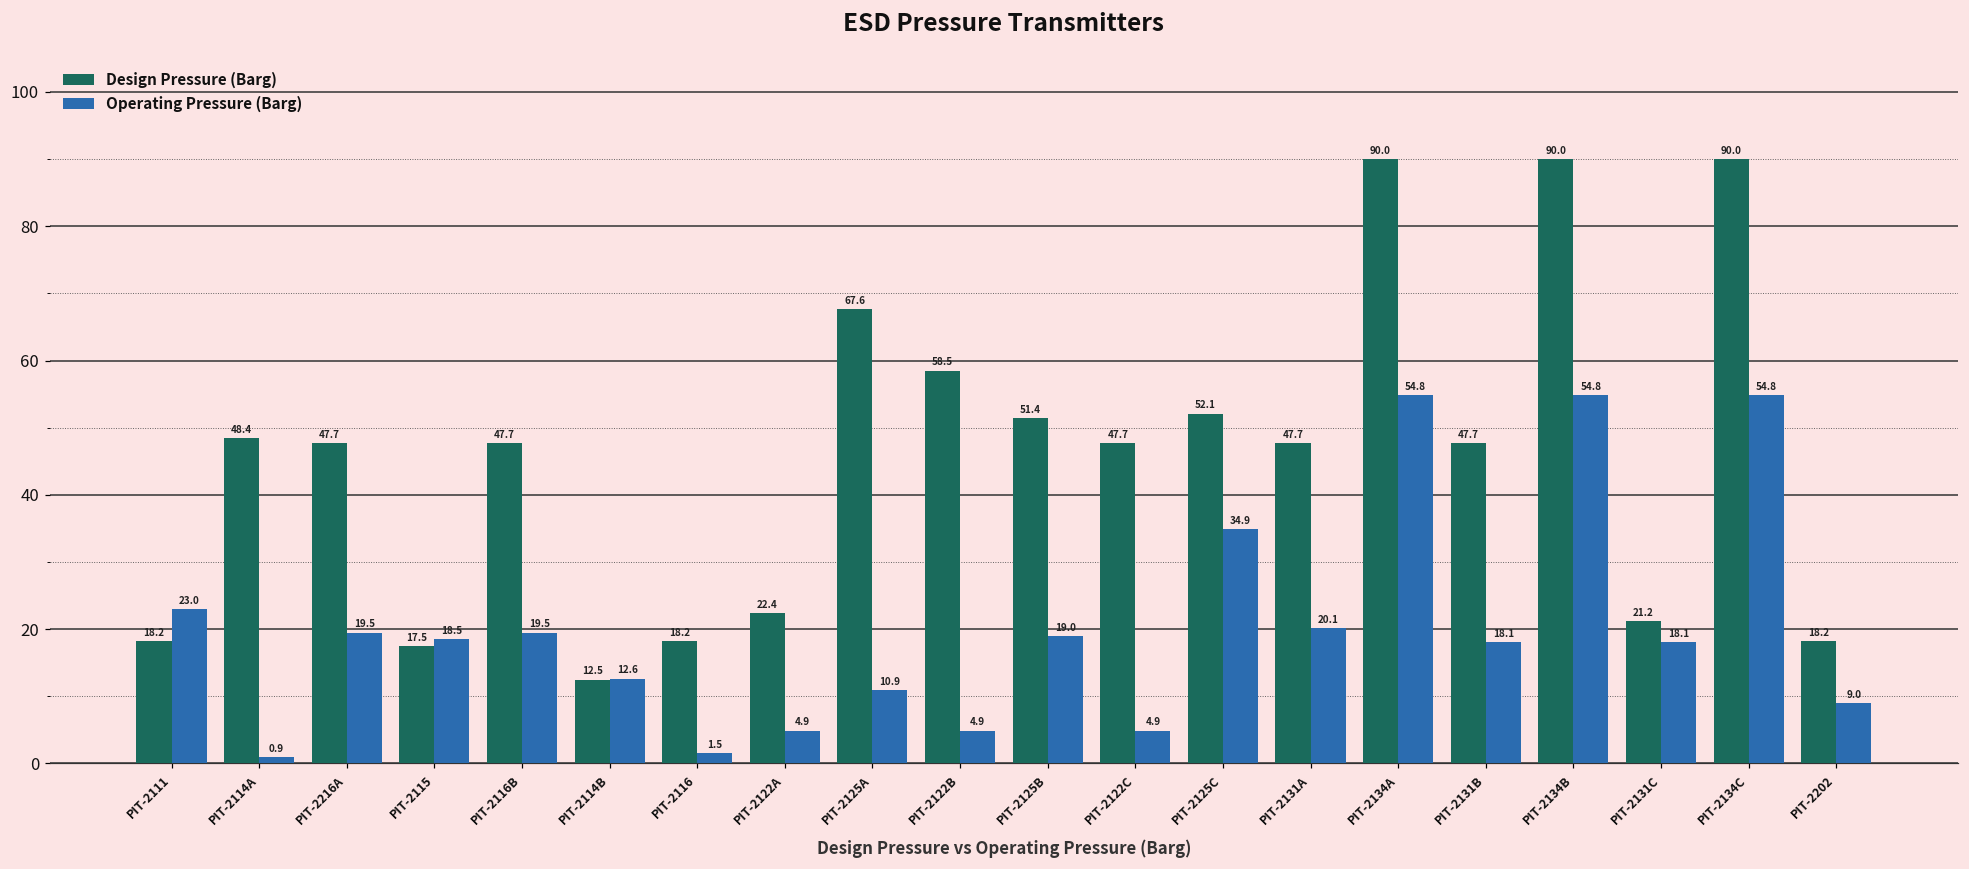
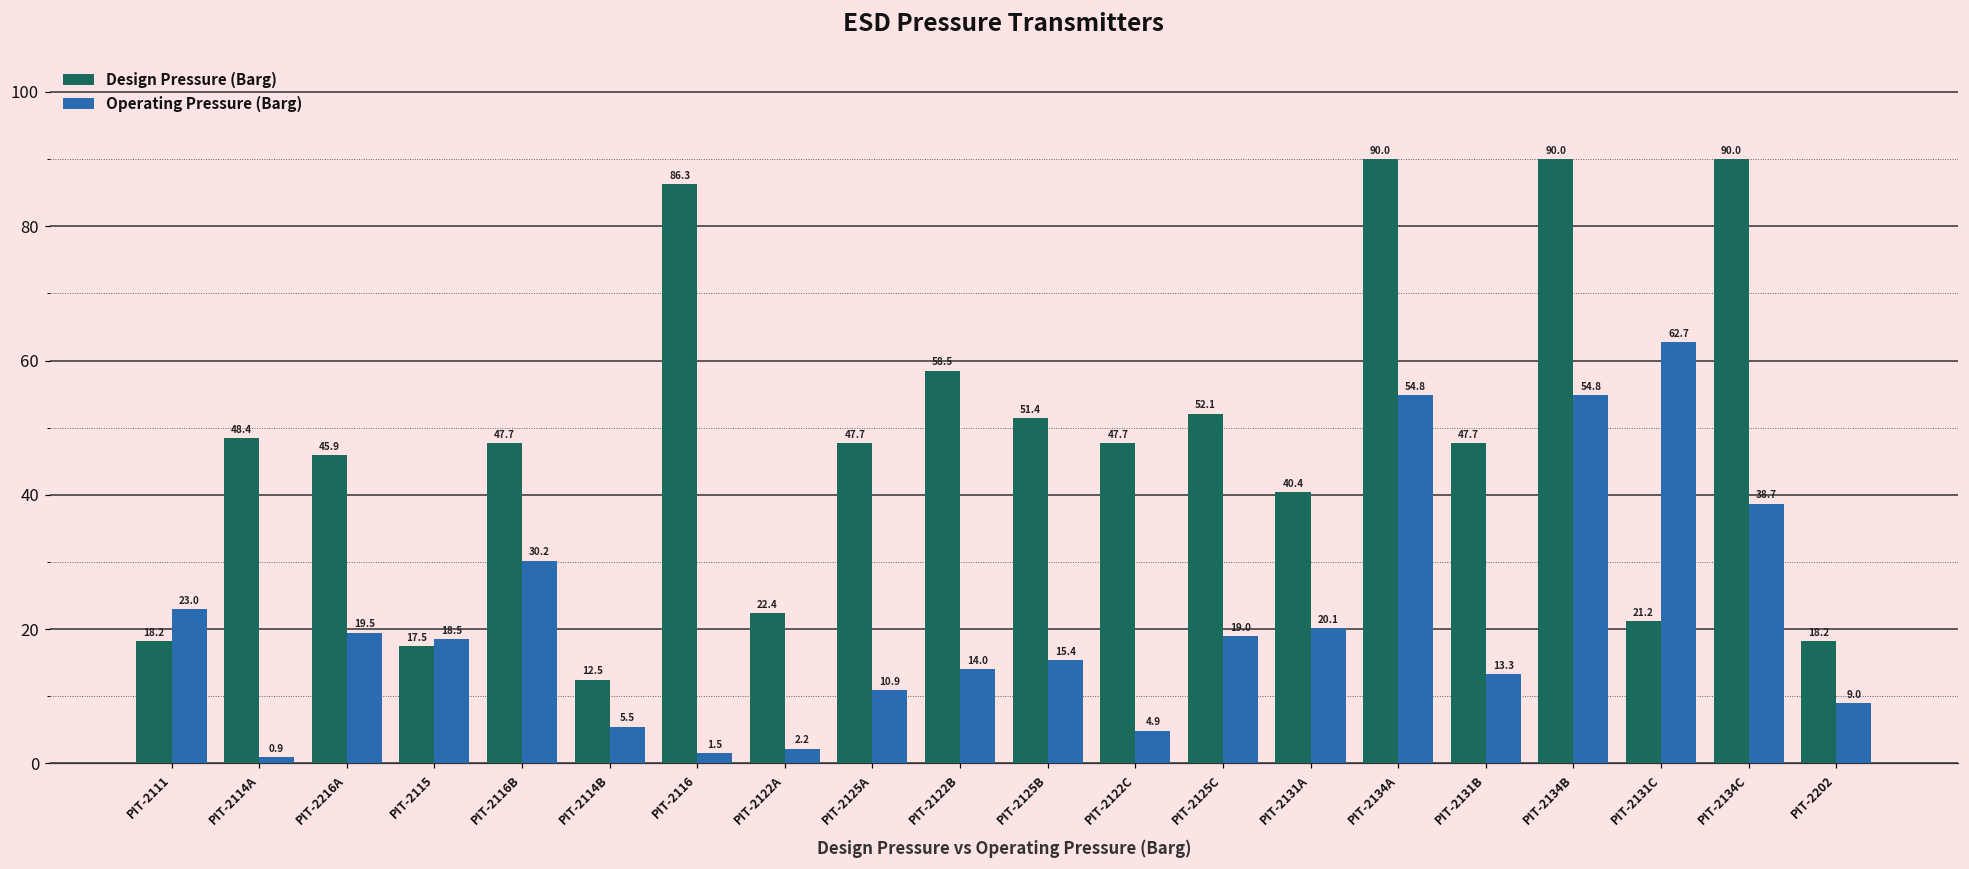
Design Pressure (Barg), PIT-2216A: 47.7 -> 45.9
Operating Pressure (Barg), PIT-2116B: 19.5 -> 30.2
Operating Pressure (Barg), PIT-2114B: 12.6 -> 5.5
Design Pressure (Barg), PIT-2116: 18.2 -> 86.3
Operating Pressure (Barg), PIT-2122A: 4.9 -> 2.2
Design Pressure (Barg), PIT-2125A: 67.6 -> 47.7
Operating Pressure (Barg), PIT-2122B: 4.9 -> 14.0
Operating Pressure (Barg), PIT-2125B: 19.0 -> 15.4
Operating Pressure (Barg), PIT-2125C: 34.9 -> 19.0
Design Pressure (Barg), PIT-2131A: 47.7 -> 40.4
Operating Pressure (Barg), PIT-2131B: 18.1 -> 13.3
Operating Pressure (Barg), PIT-2131C: 18.1 -> 62.7
Operating Pressure (Barg), PIT-2134C: 54.8 -> 38.7
